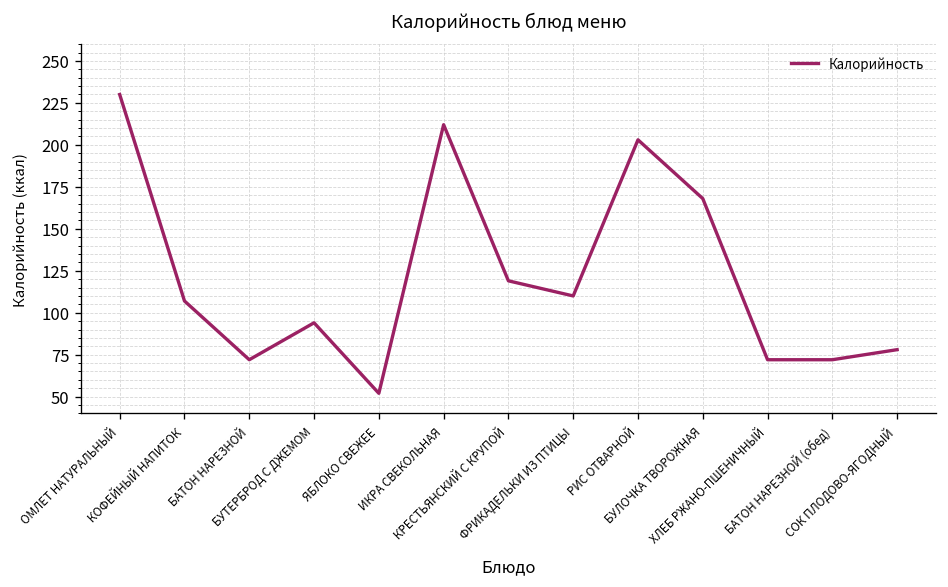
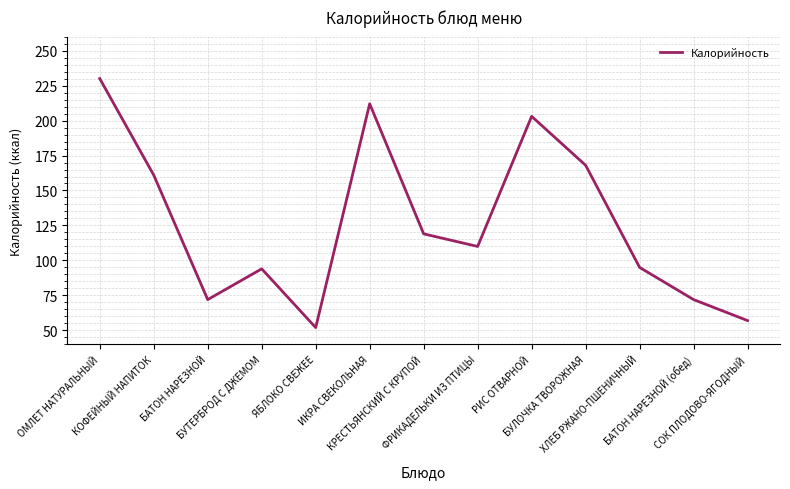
КОФЕЙНЫЙ НАПИТОК: 107 -> 161
ХЛЕБ РЖАНО-ПШЕНИЧНЫЙ: 72 -> 95
СОК ПЛОДОВО-ЯГОДНЫЙ: 78 -> 57
